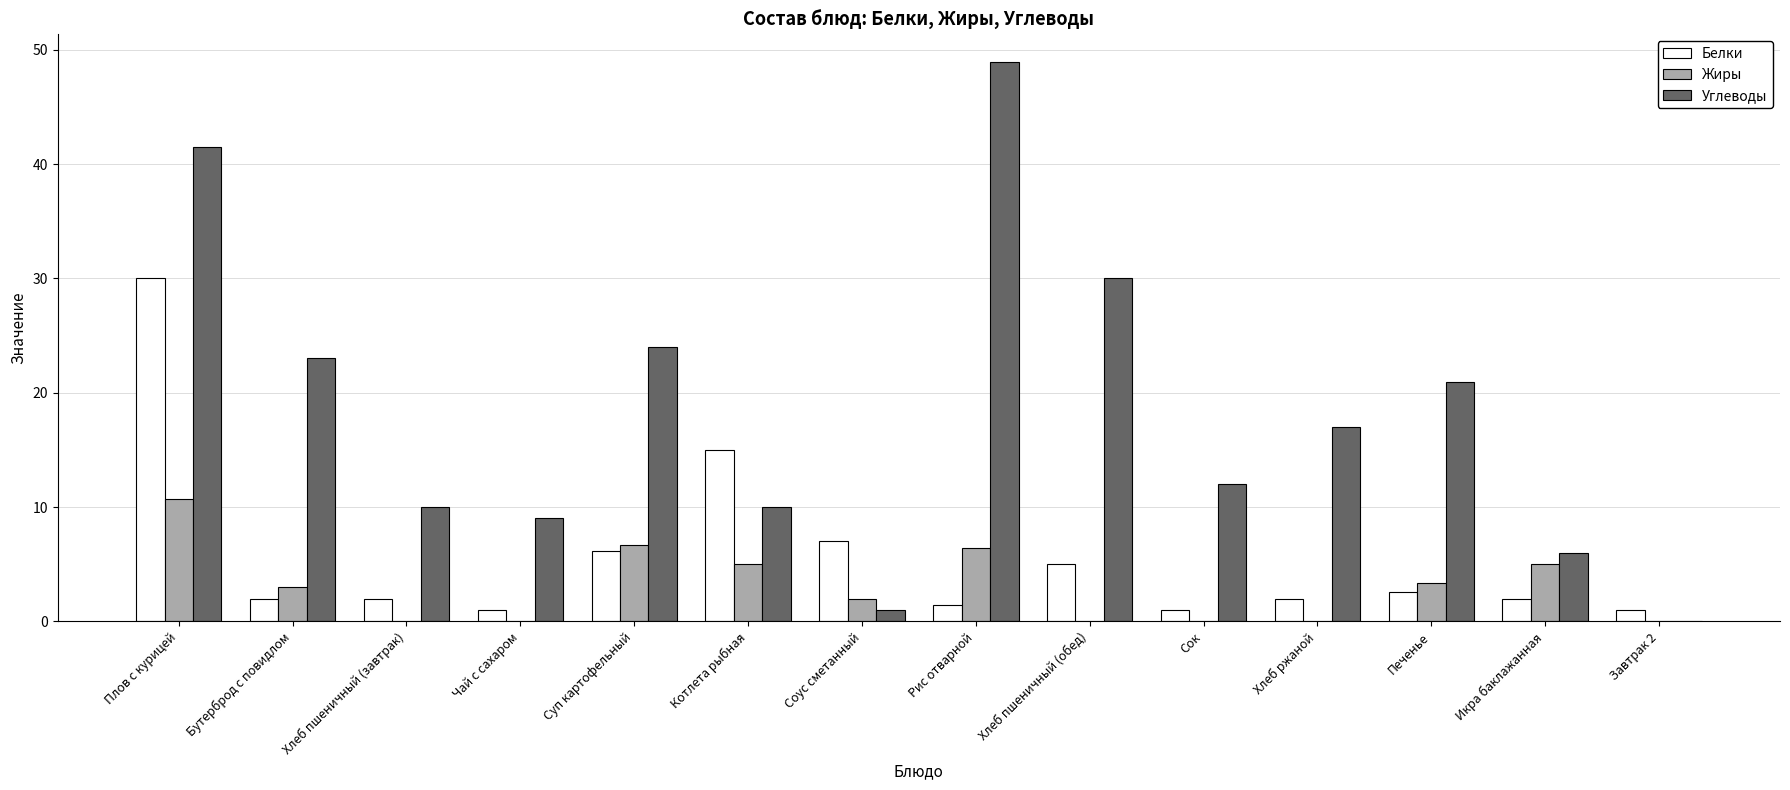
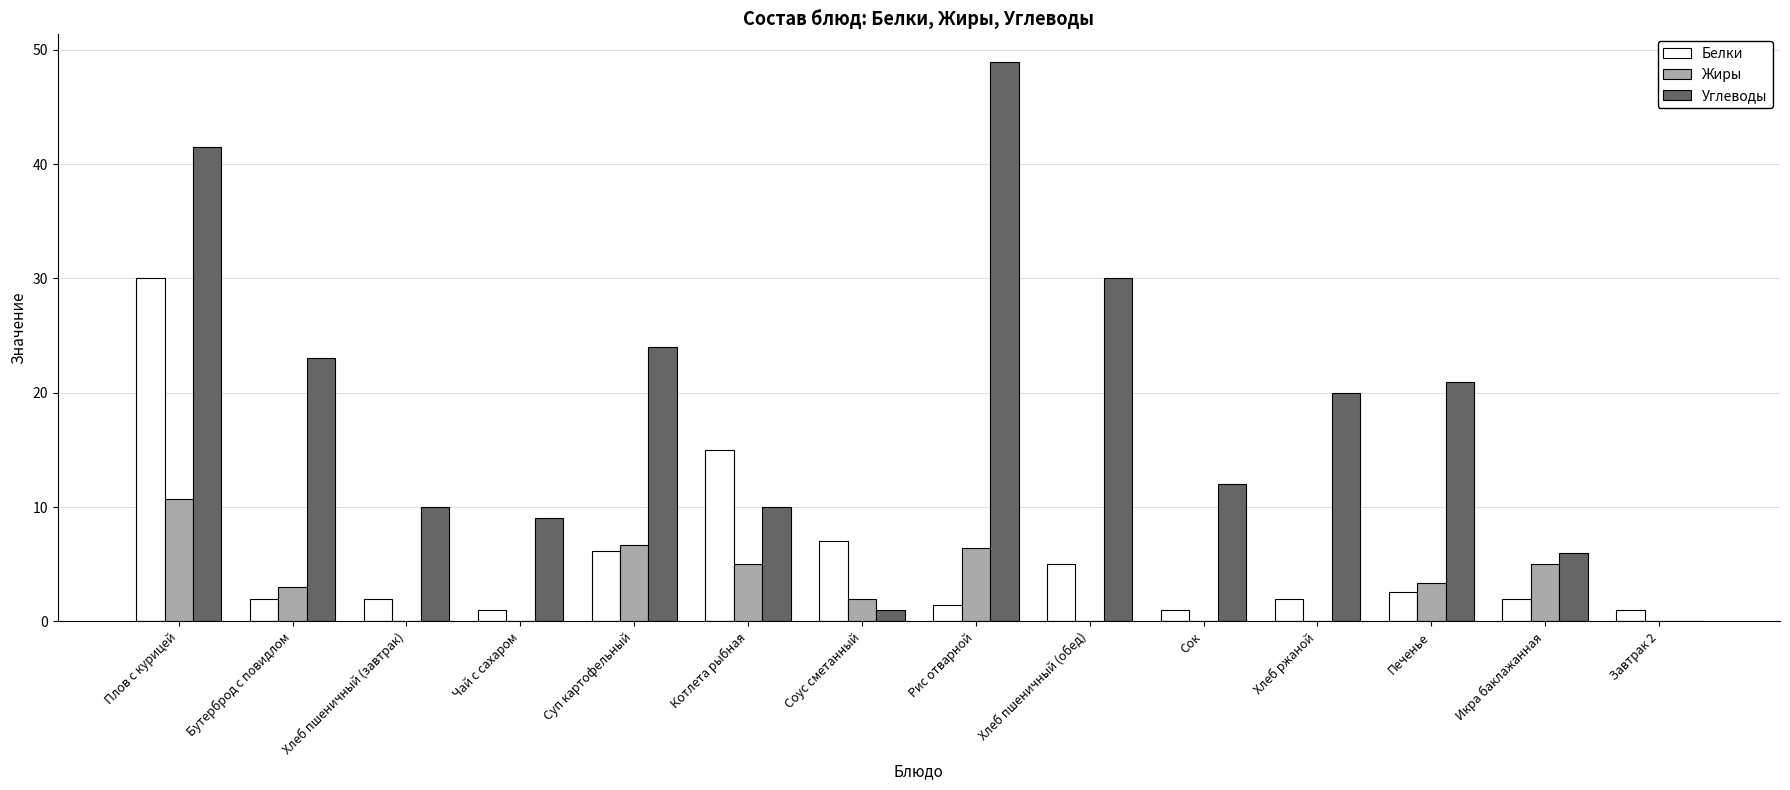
Углеводы, Хлеб ржаной: 17 -> 20
